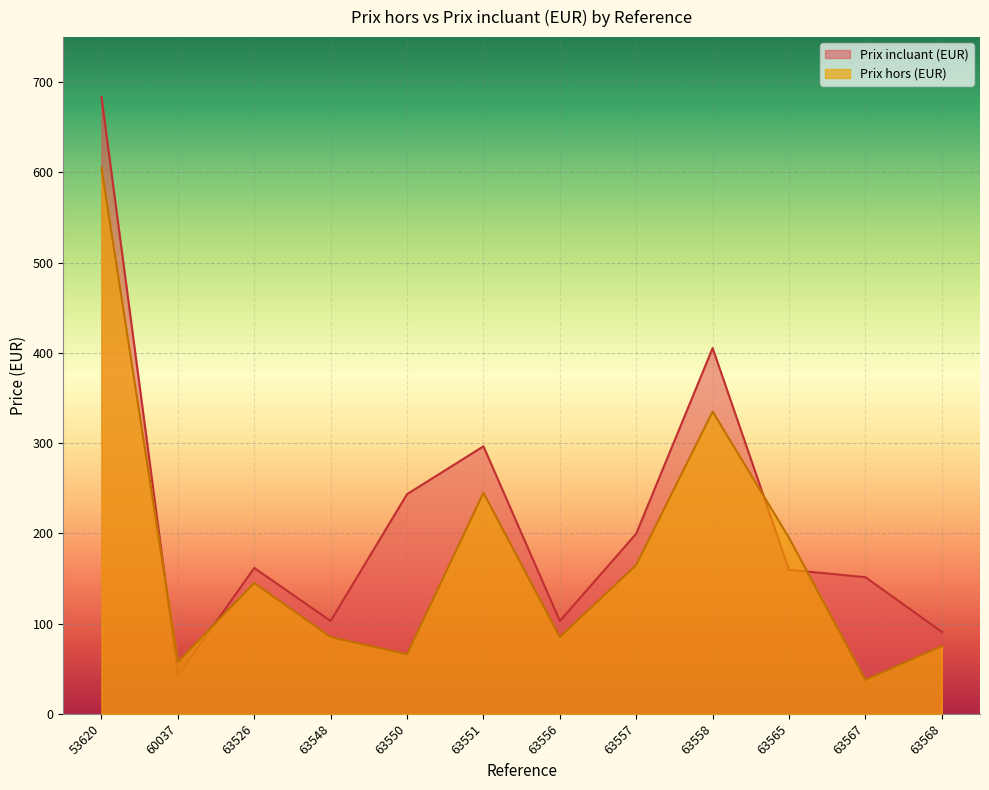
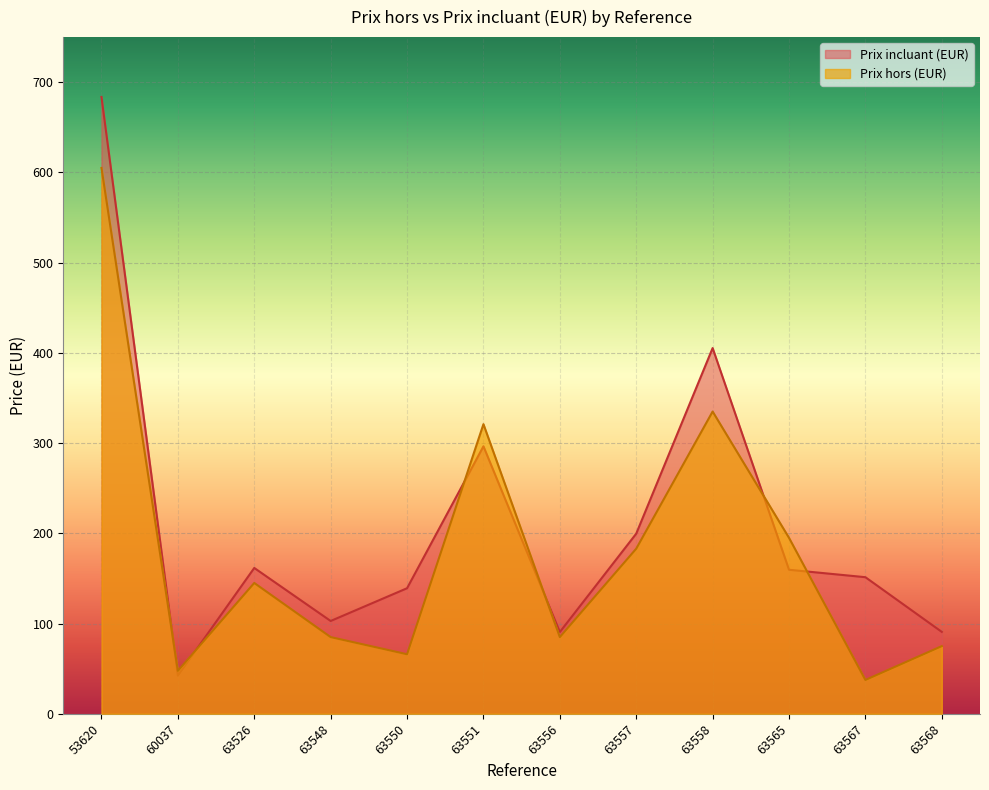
Prix hors (EUR), 60037: 60 -> 50
Prix incluant (EUR), 63550: 240 -> 140
Prix hors (EUR), 63551: 250 -> 320
Prix incluant (EUR), 63556: 100 -> 90
Prix hors (EUR), 63557: 170 -> 180
